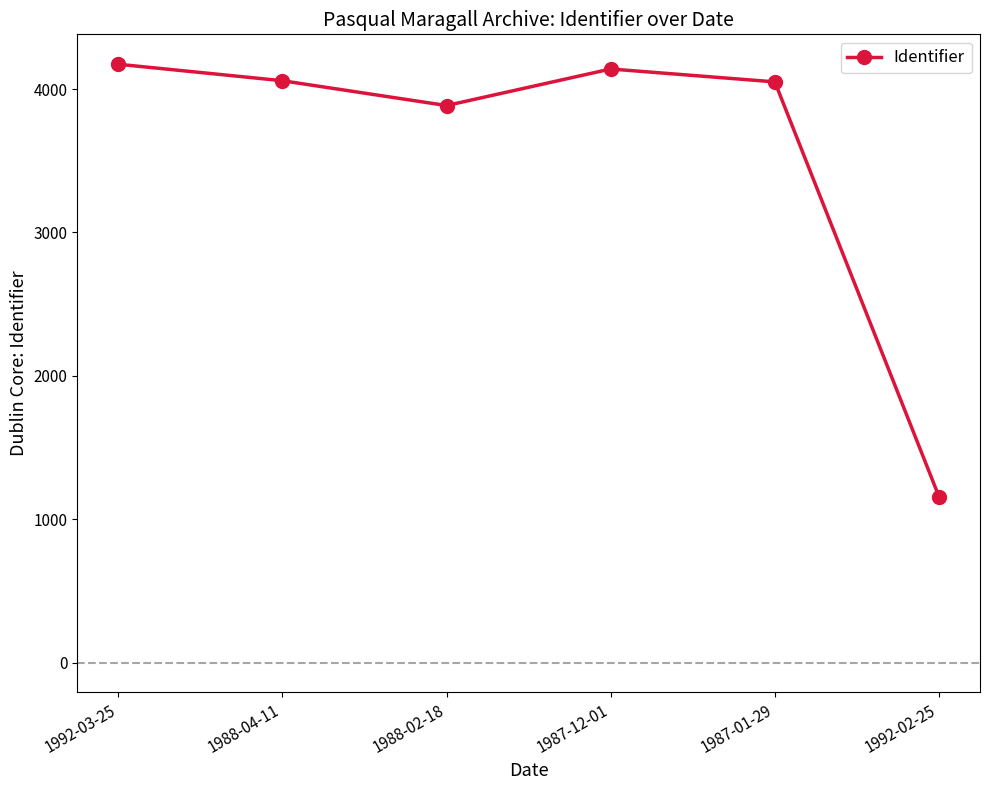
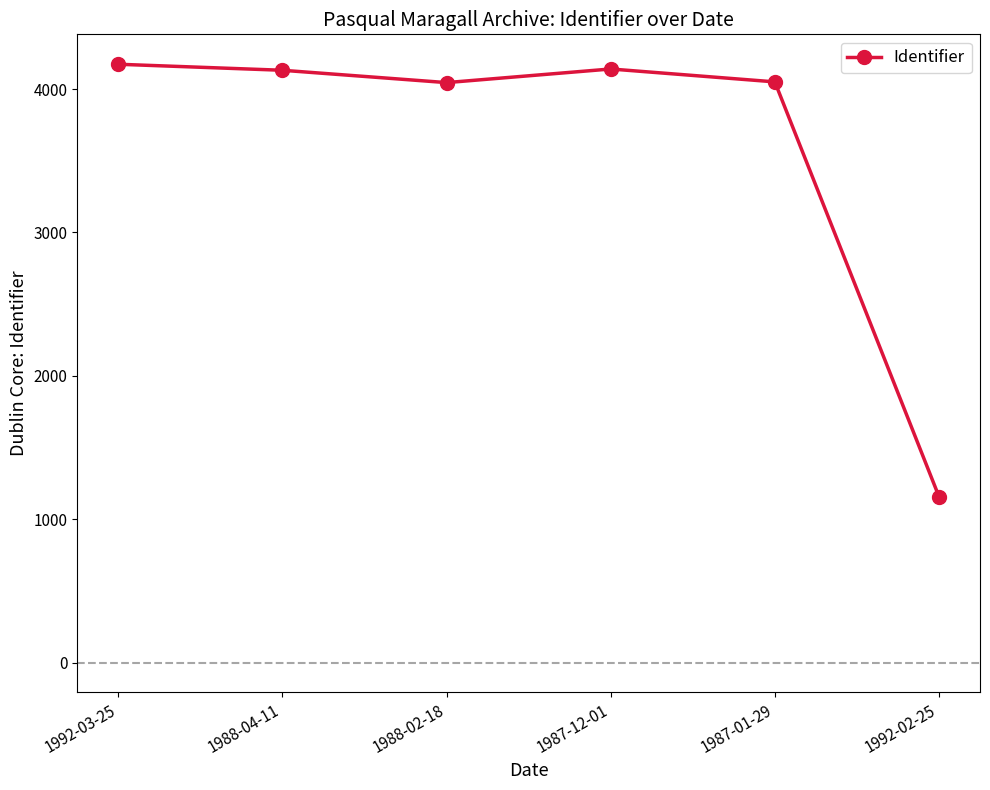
1988-04-11: 4060 -> 4130
1988-02-18: 3890 -> 4050
